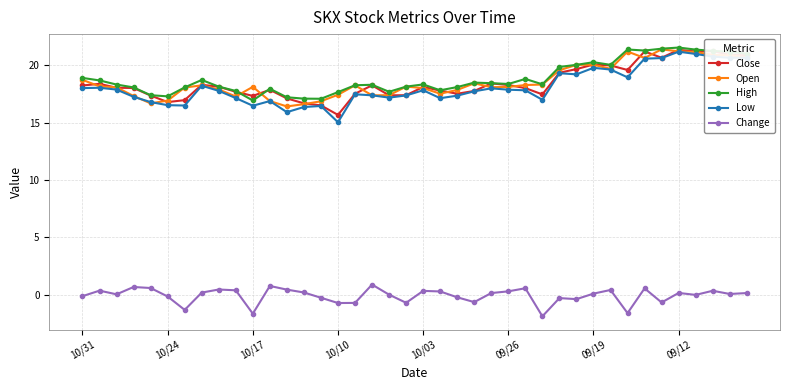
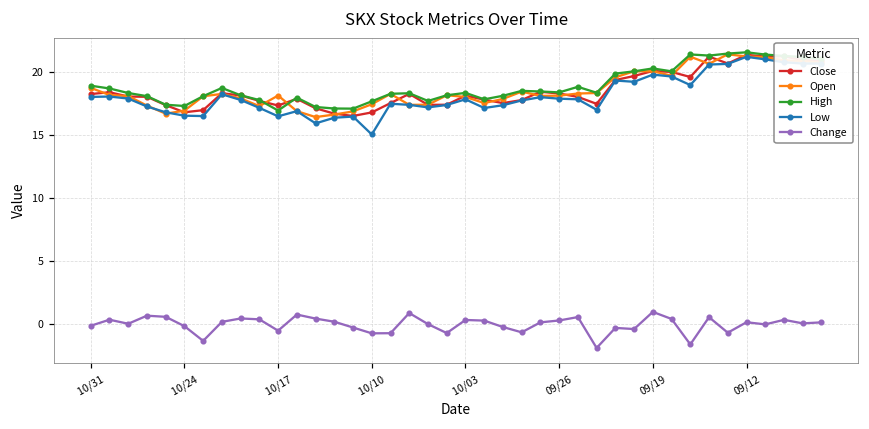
Change, 10/17: -1.7 -> -0.5
Close, 10/10: 15.7 -> 16.8
Change, 09/19: 0.1 -> 1.0
